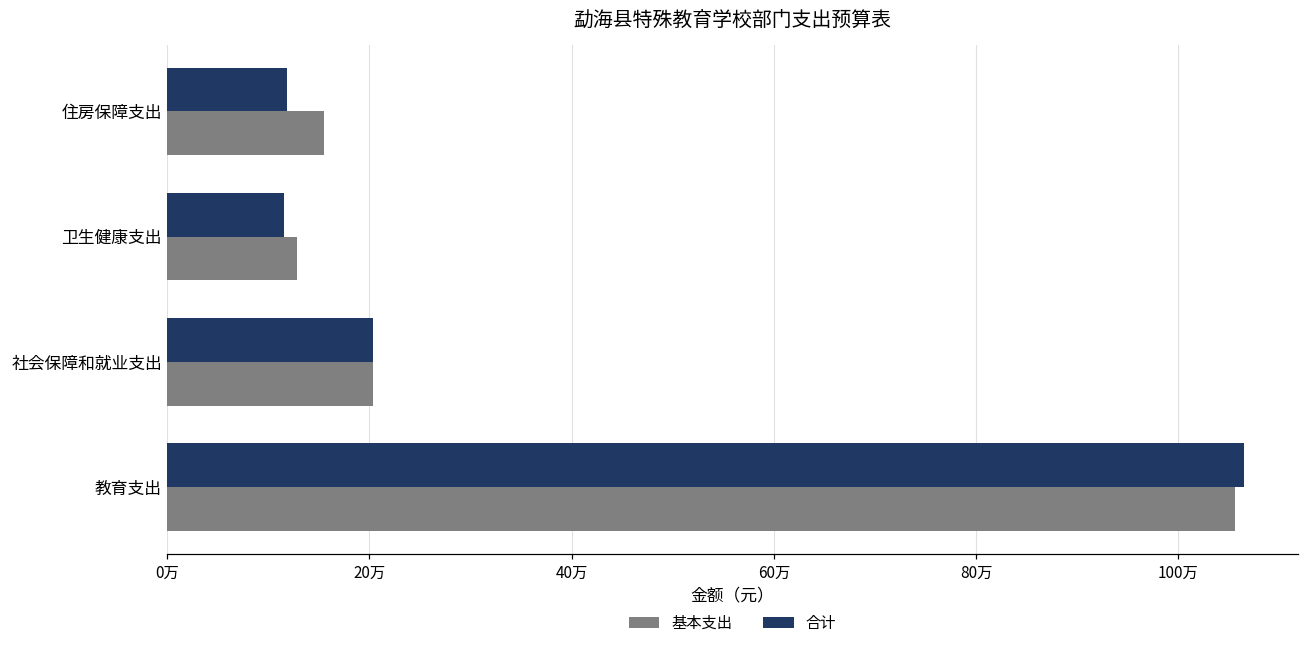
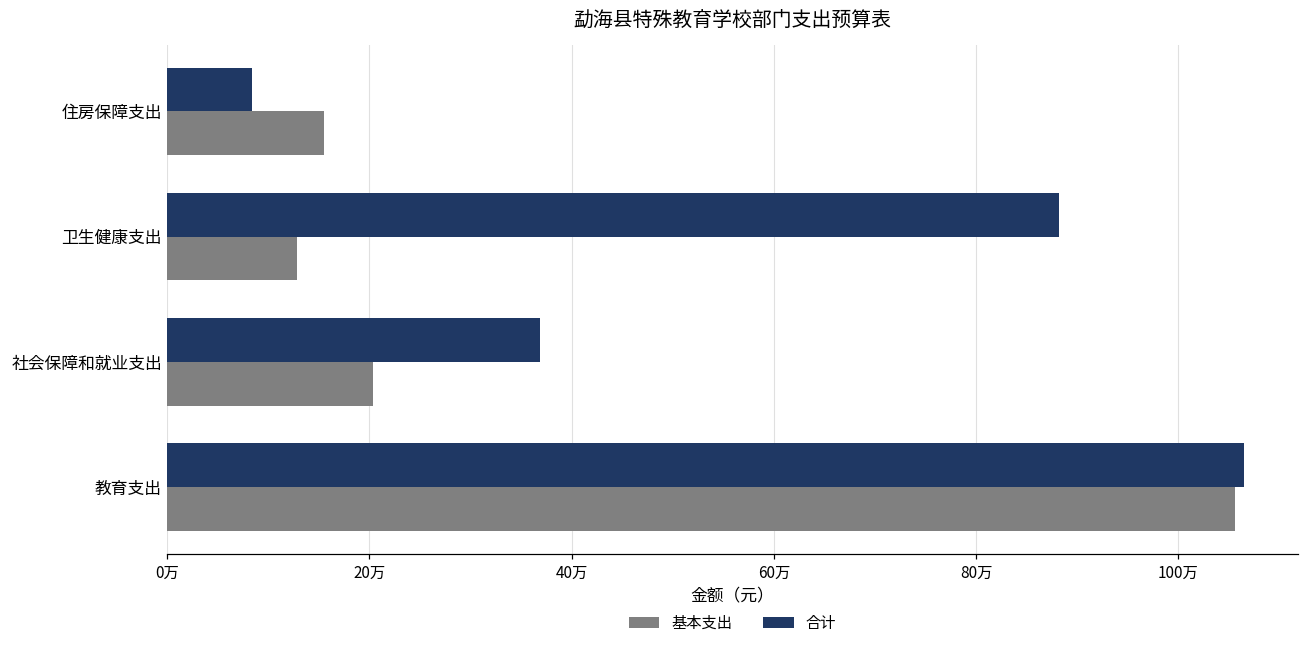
合计, 住房保障支出: 12万 -> 8万
合计, 卫生健康支出: 11万 -> 88万
合计, 社会保障和就业支出: 20万 -> 37万
